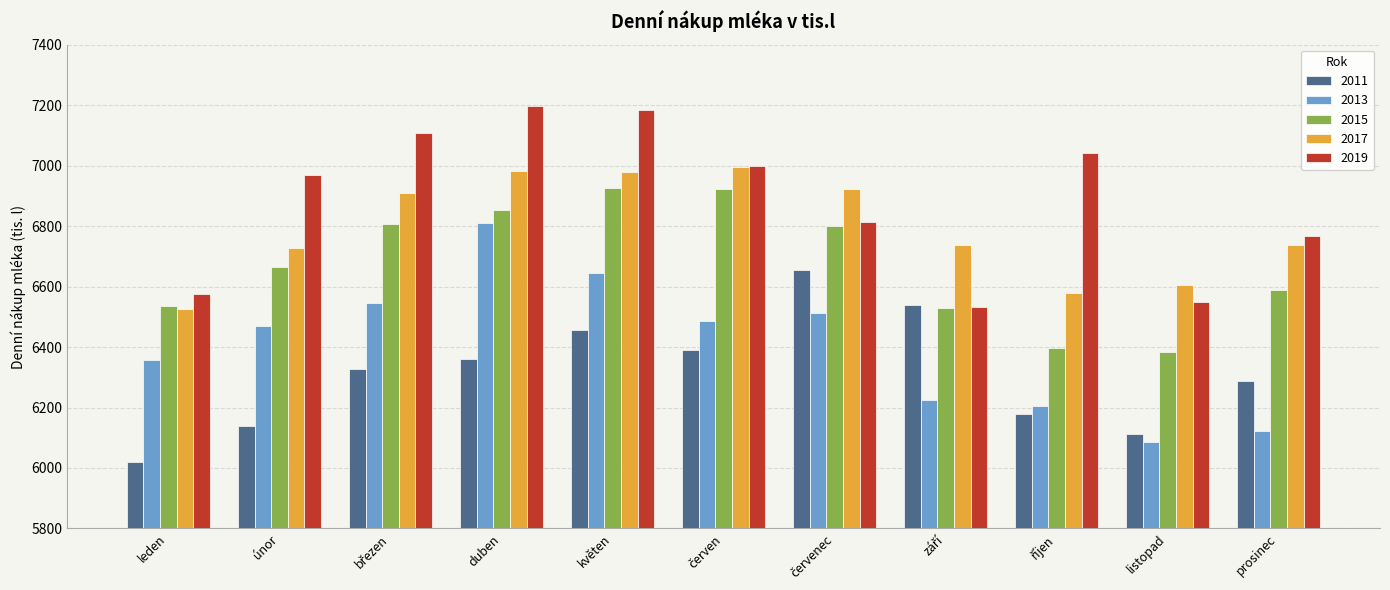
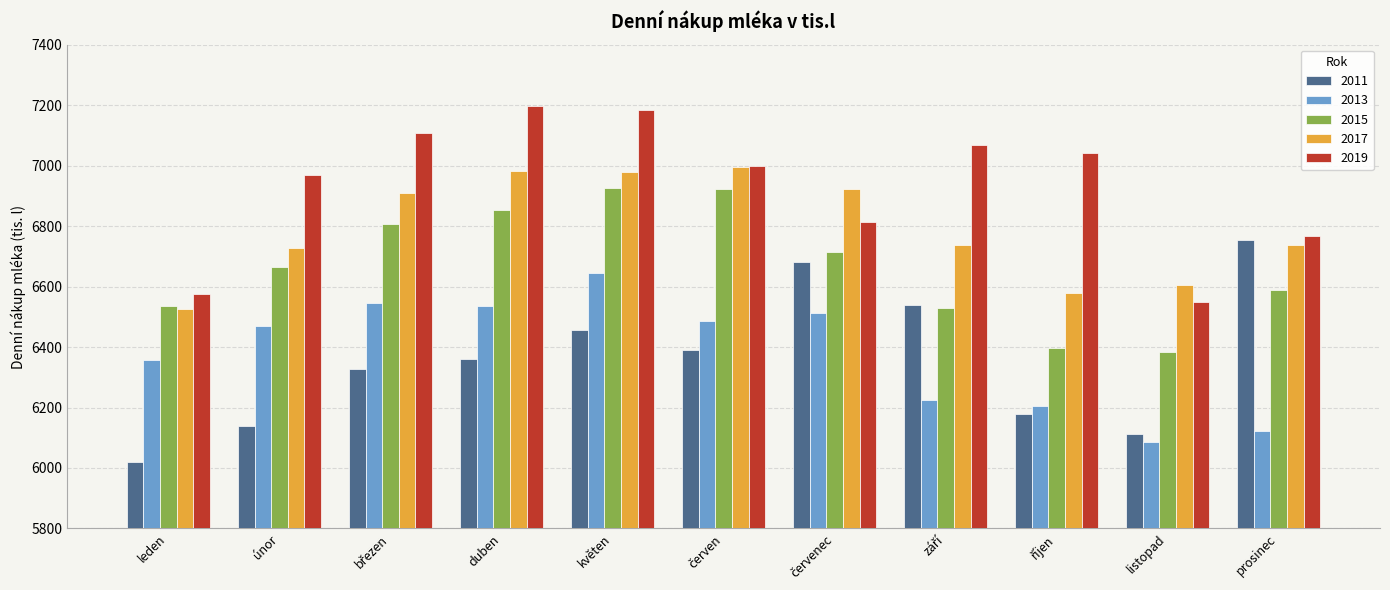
2013, duben: 6810 -> 6540
2011, červenec: 6660 -> 6680
2015, červenec: 6800 -> 6710
2019, září: 6530 -> 7070
2011, prosinec: 6290 -> 6750
